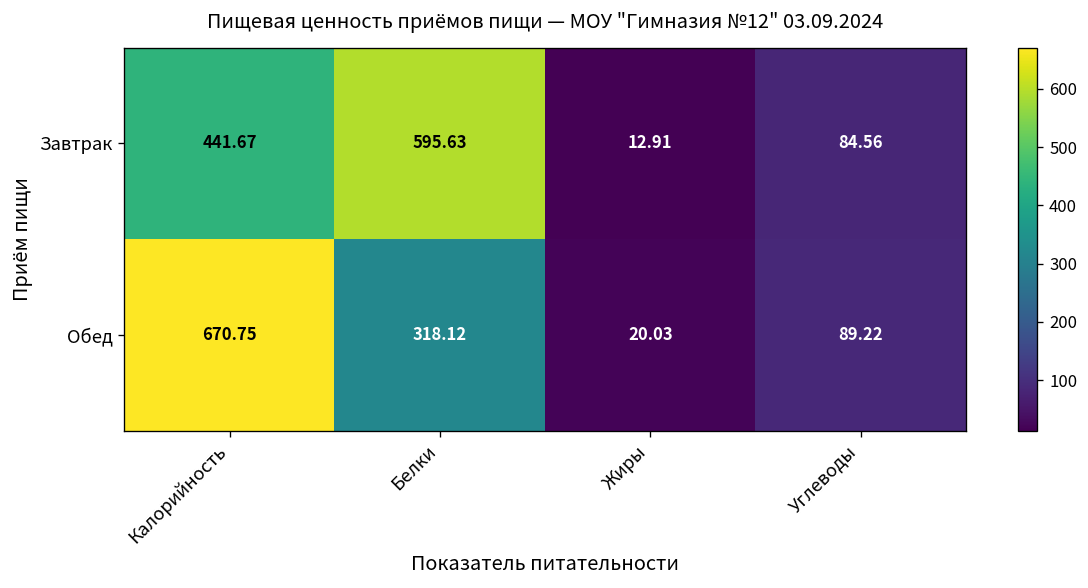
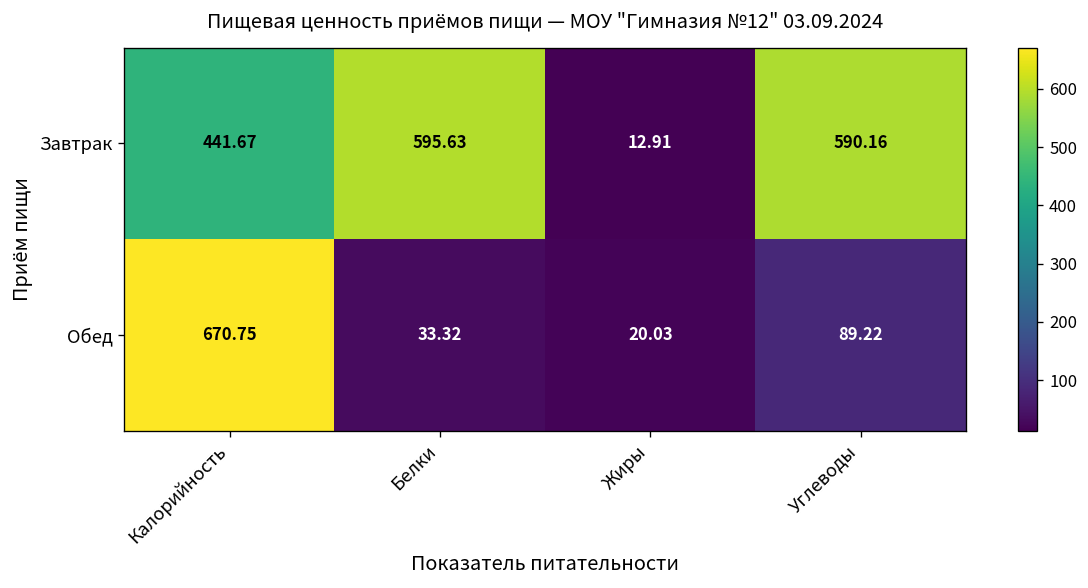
Завтрак, Углеводы: 84.56 -> 590.16
Обед, Белки: 318.12 -> 33.32
